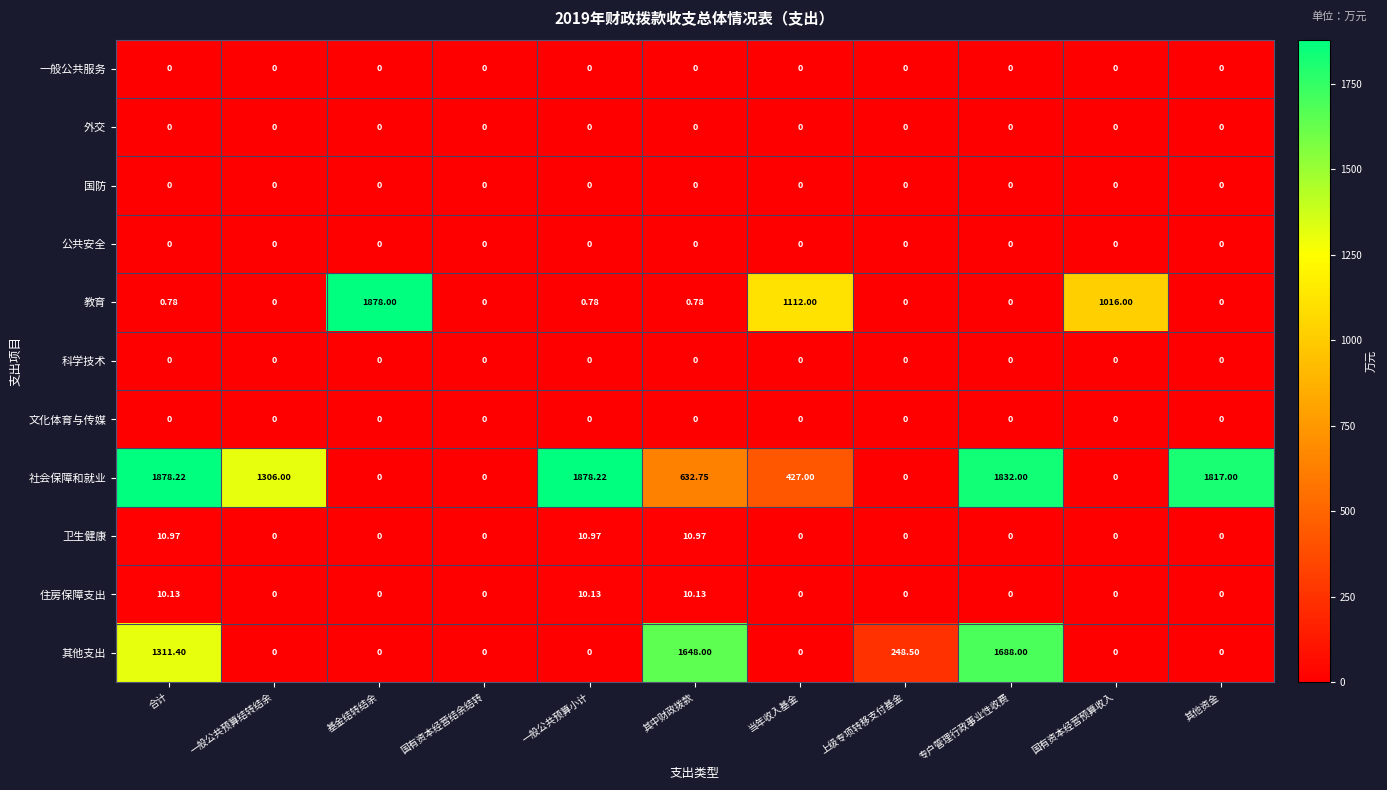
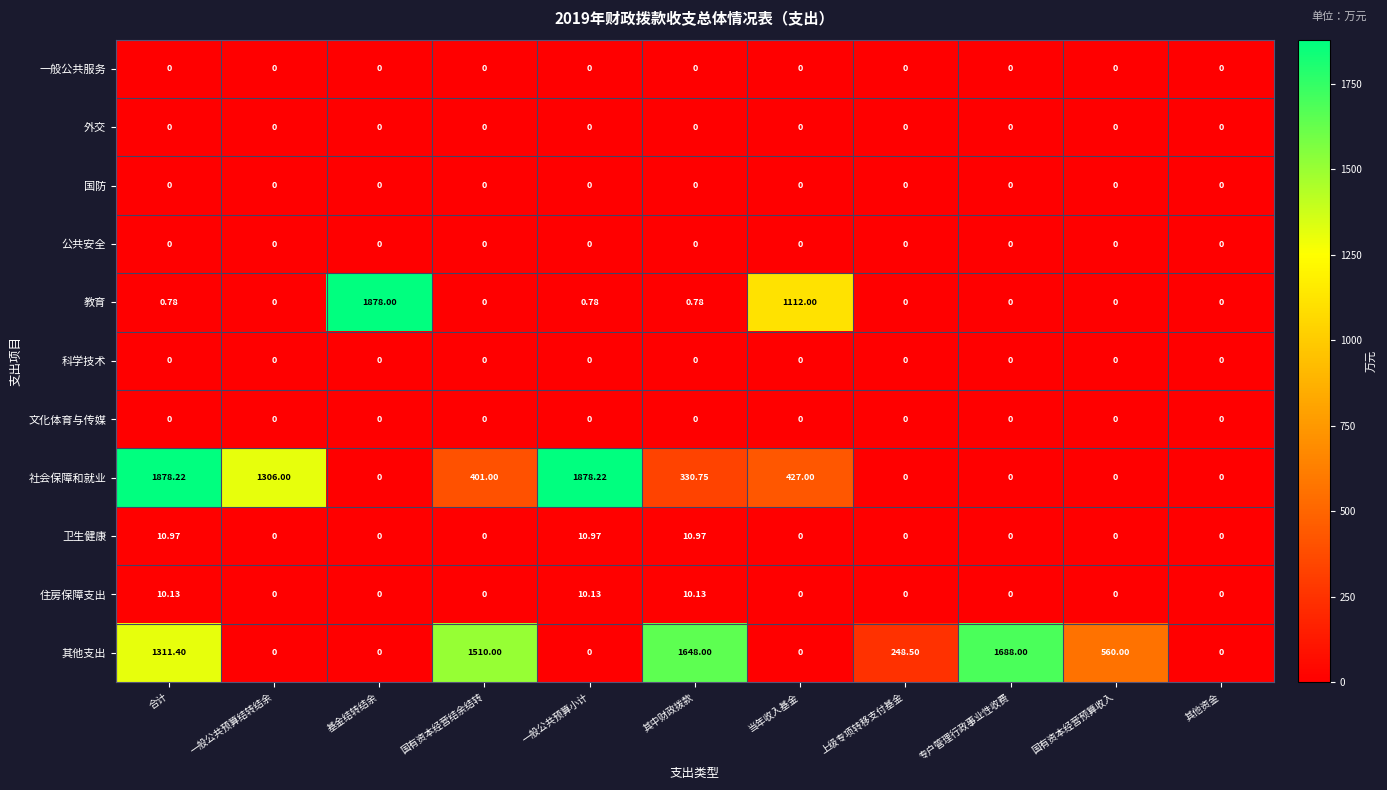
教育, 国有资本经营预算收入: 1016.00 -> 0
社会保障和就业, 国有资本经营结余结转: 0 -> 401.00
社会保障和就业, 其中财政拨款: 632.75 -> 330.75
社会保障和就业, 专户管理行政事业性收费: 1832.00 -> 0
社会保障和就业, 其他资金: 1817.00 -> 0
其他支出, 国有资本经营结余结转: 0 -> 1510.00
其他支出, 国有资本经营预算收入: 0 -> 560.00
